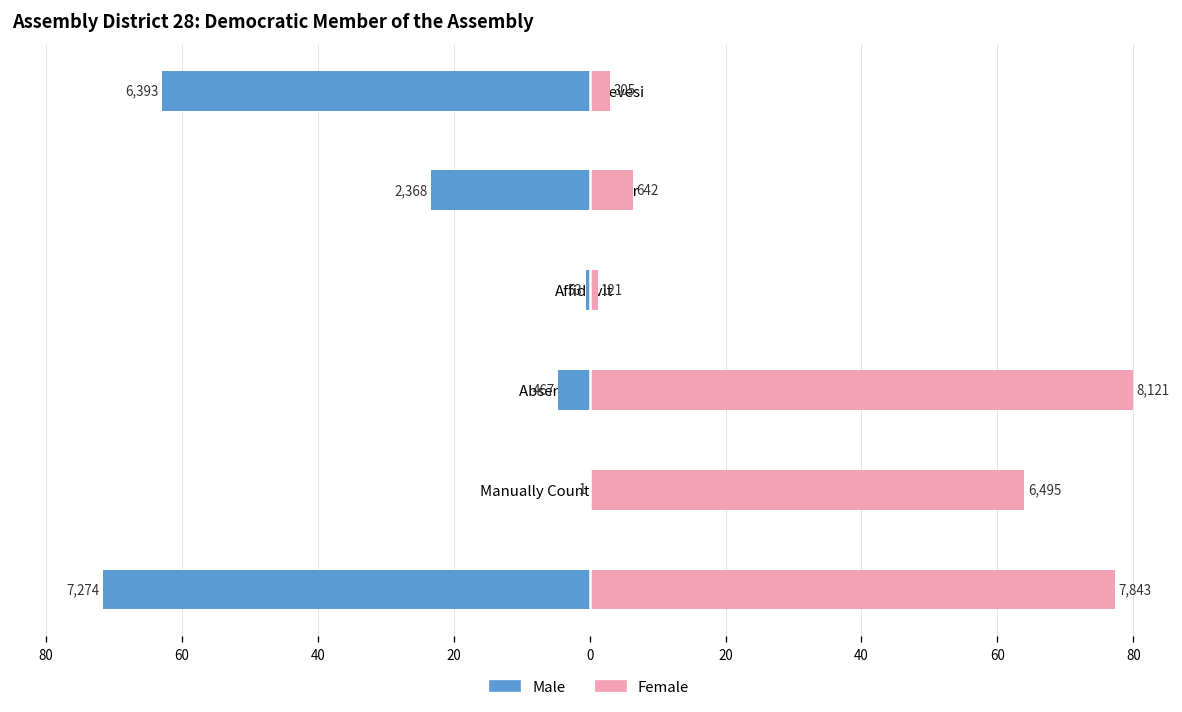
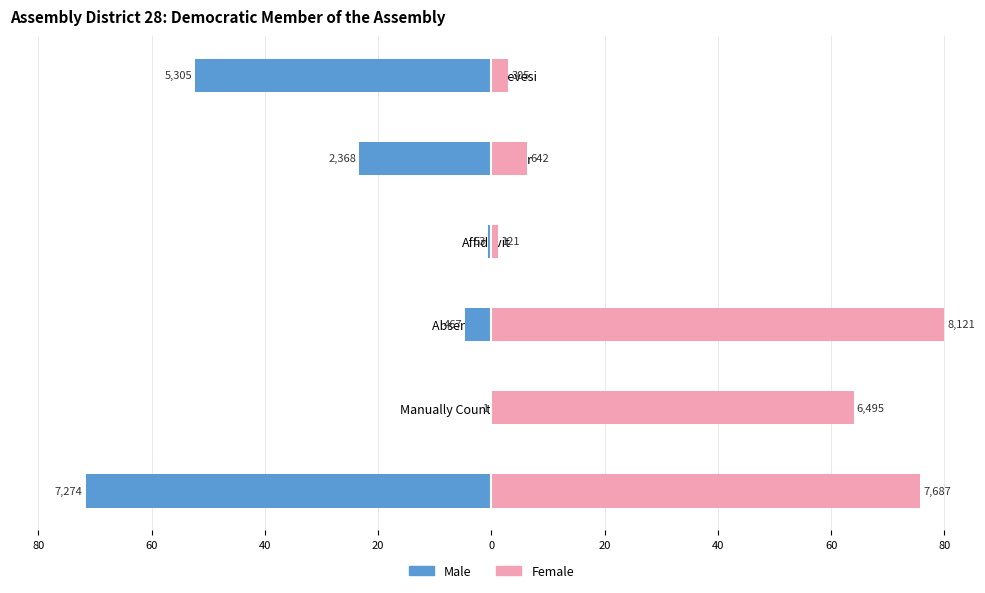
Male, Andrew D. Hevesi: 6,393 -> 5,305
Female, Public Counter: 7,843 -> 7,687
